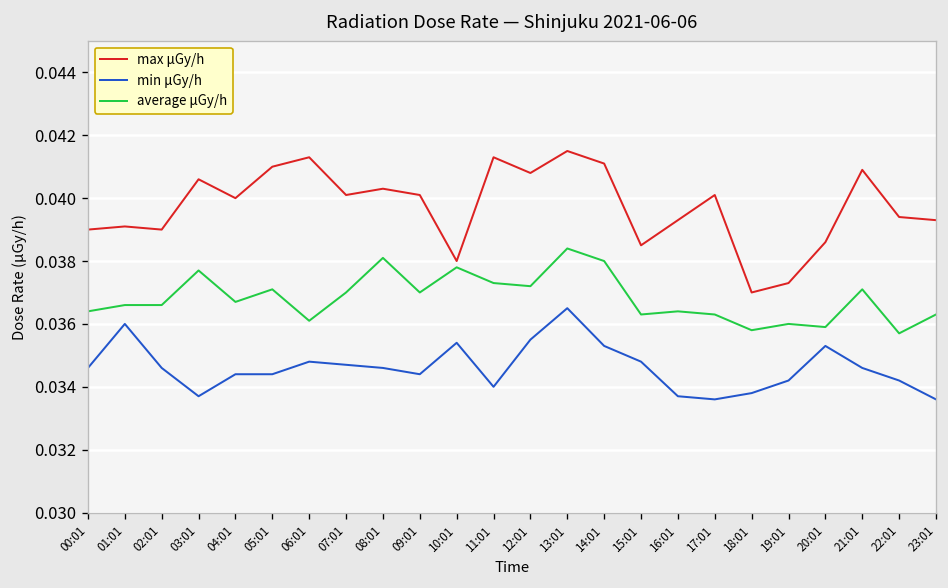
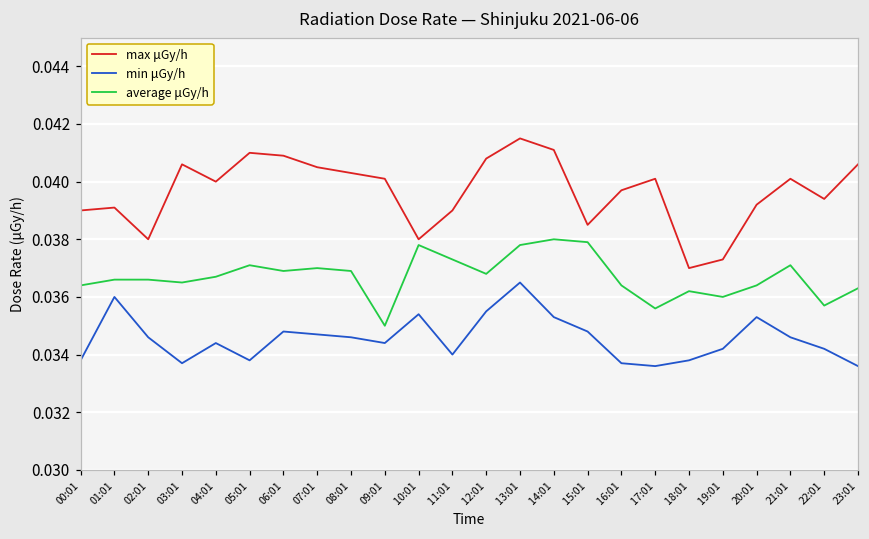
min μGy/h, 00:01: 0.0346 -> 0.0338
max μGy/h, 02:01: 0.039 -> 0.038
average μGy/h, 03:01: 0.0377 -> 0.0365
min μGy/h, 05:01: 0.0344 -> 0.0338
max μGy/h, 06:01: 0.0413 -> 0.0409
average μGy/h, 06:01: 0.0361 -> 0.0369
max μGy/h, 07:01: 0.0401 -> 0.0405
average μGy/h, 08:01: 0.0381 -> 0.0369
average μGy/h, 09:01: 0.037 -> 0.035
max μGy/h, 11:01: 0.0413 -> 0.0390
average μGy/h, 12:01: 0.0372 -> 0.0368
average μGy/h, 13:01: 0.0384 -> 0.0378
average μGy/h, 15:01: 0.0363 -> 0.0379
max μGy/h, 16:01: 0.0393 -> 0.0397
average μGy/h, 17:01: 0.0363 -> 0.0356
average μGy/h, 18:01: 0.0358 -> 0.0362
max μGy/h, 20:01: 0.0386 -> 0.0392
average μGy/h, 20:01: 0.0359 -> 0.0364
max μGy/h, 21:01: 0.0409 -> 0.0401
max μGy/h, 23:01: 0.0393 -> 0.0406
